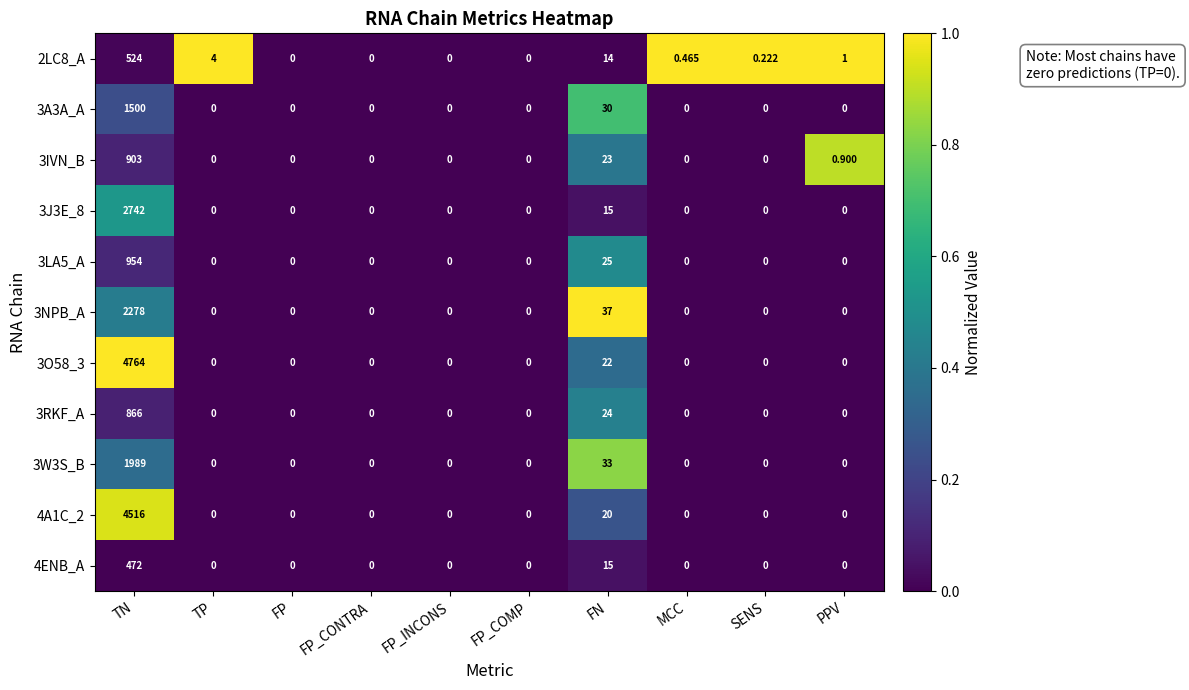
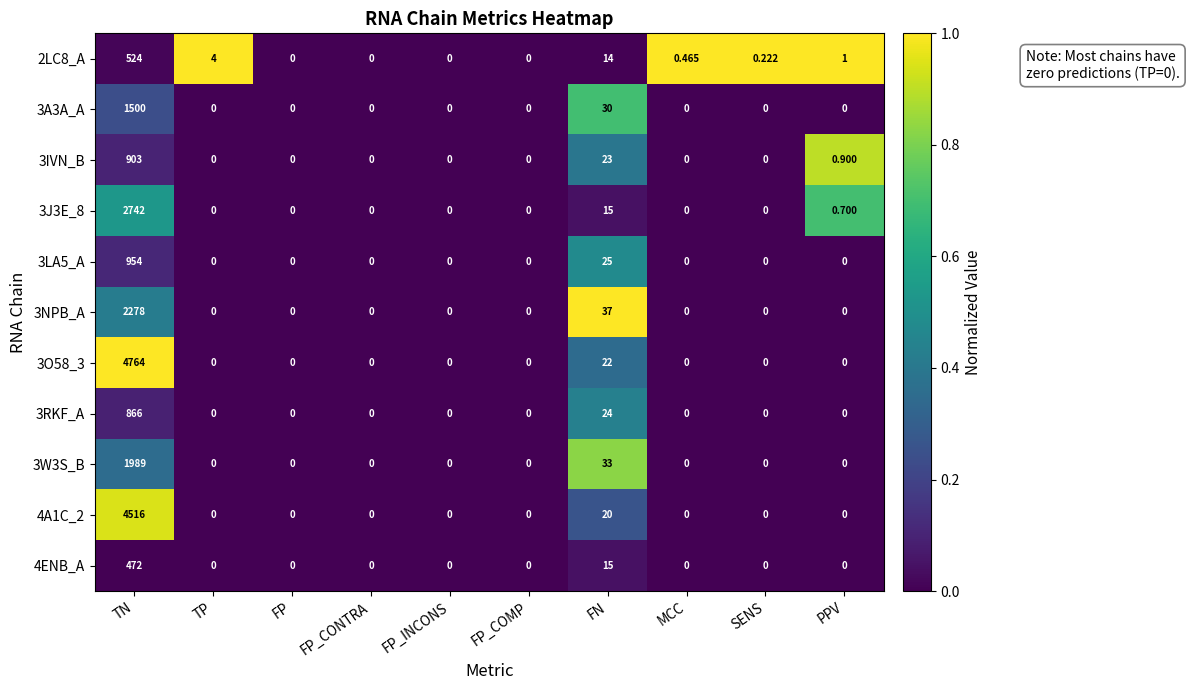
3J3E_8, PPV: 0 -> 0.700
